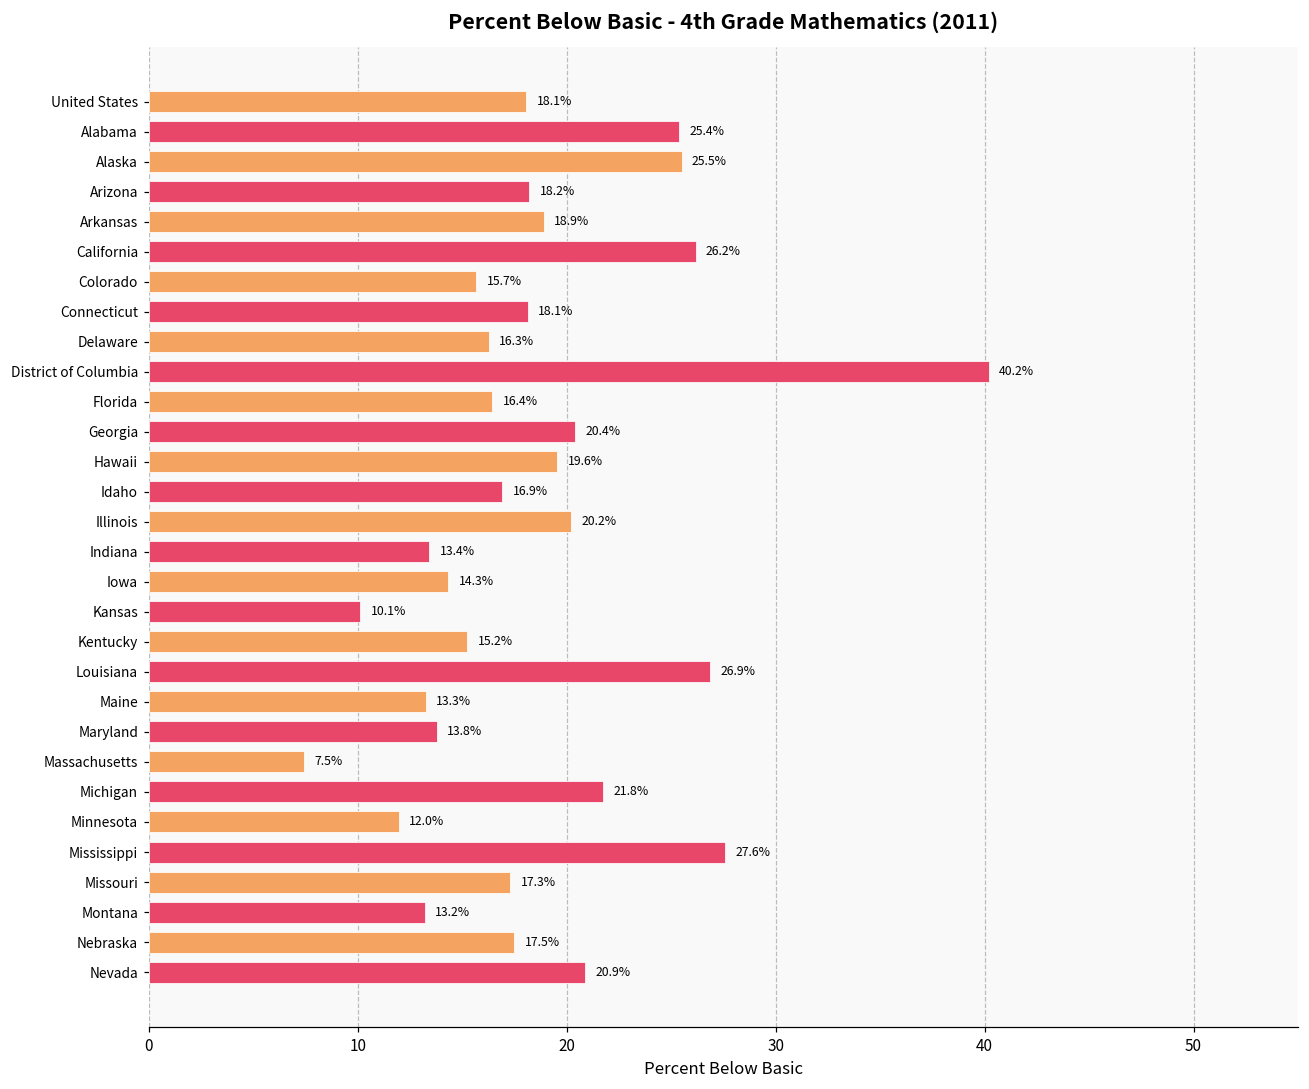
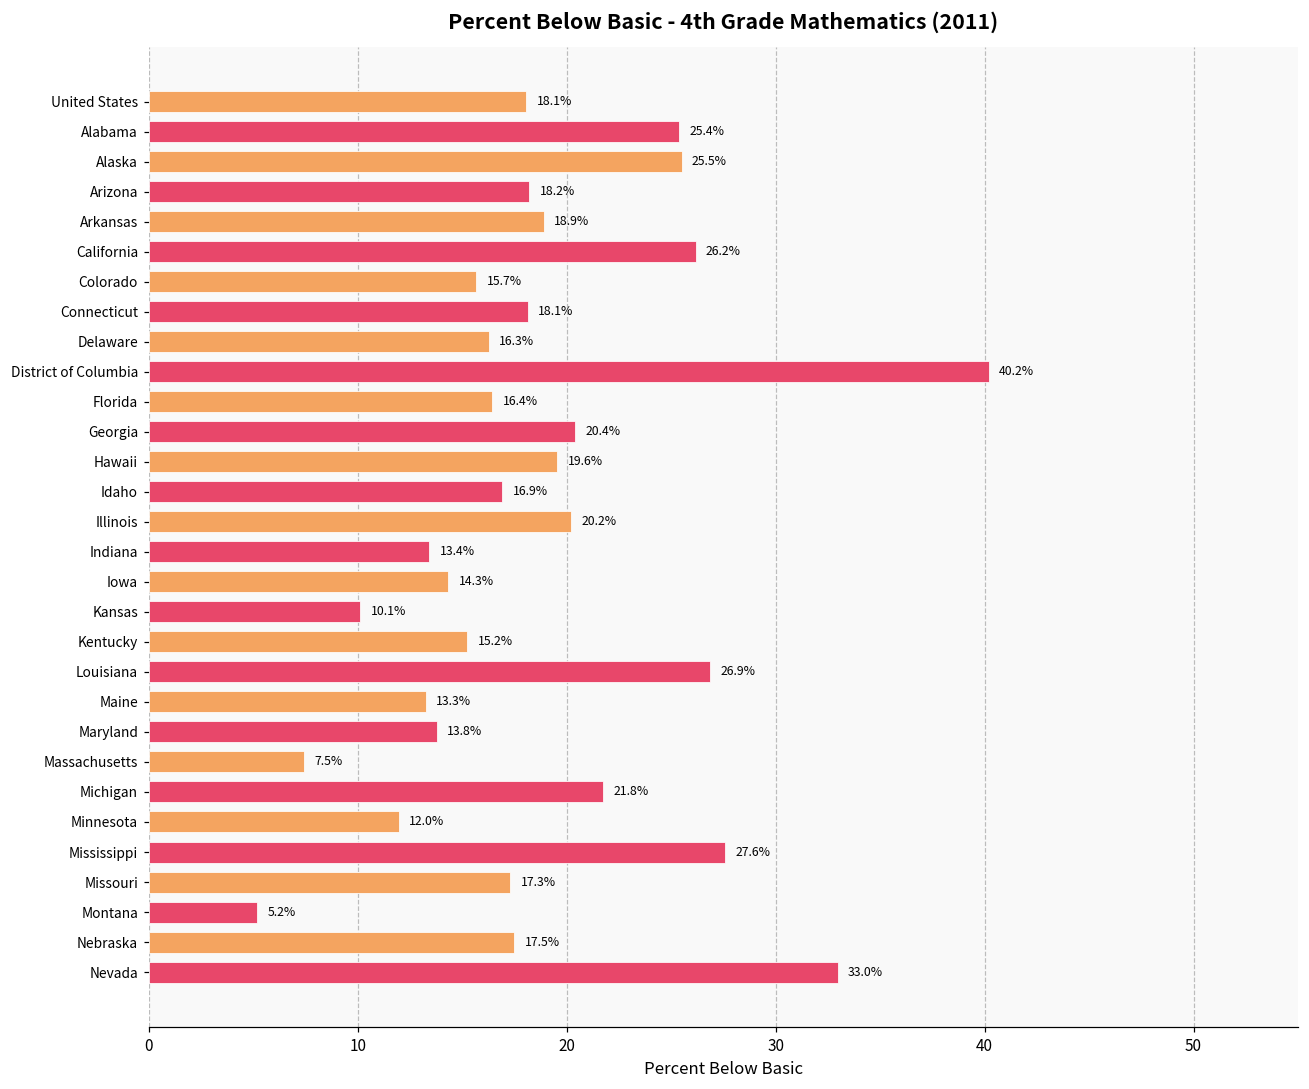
Montana: 13.2% -> 5.2%
Nevada: 20.9% -> 33.0%
